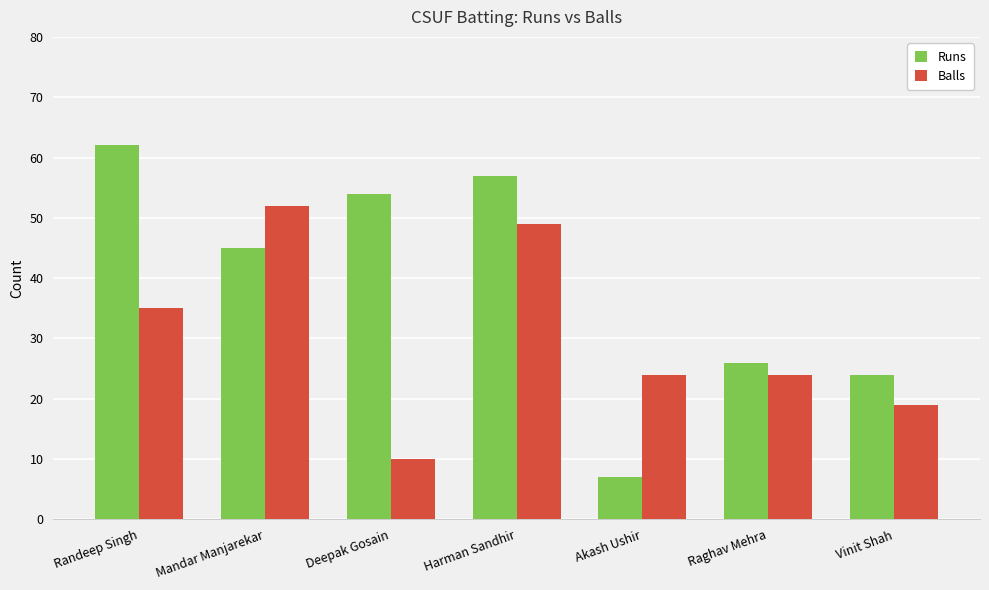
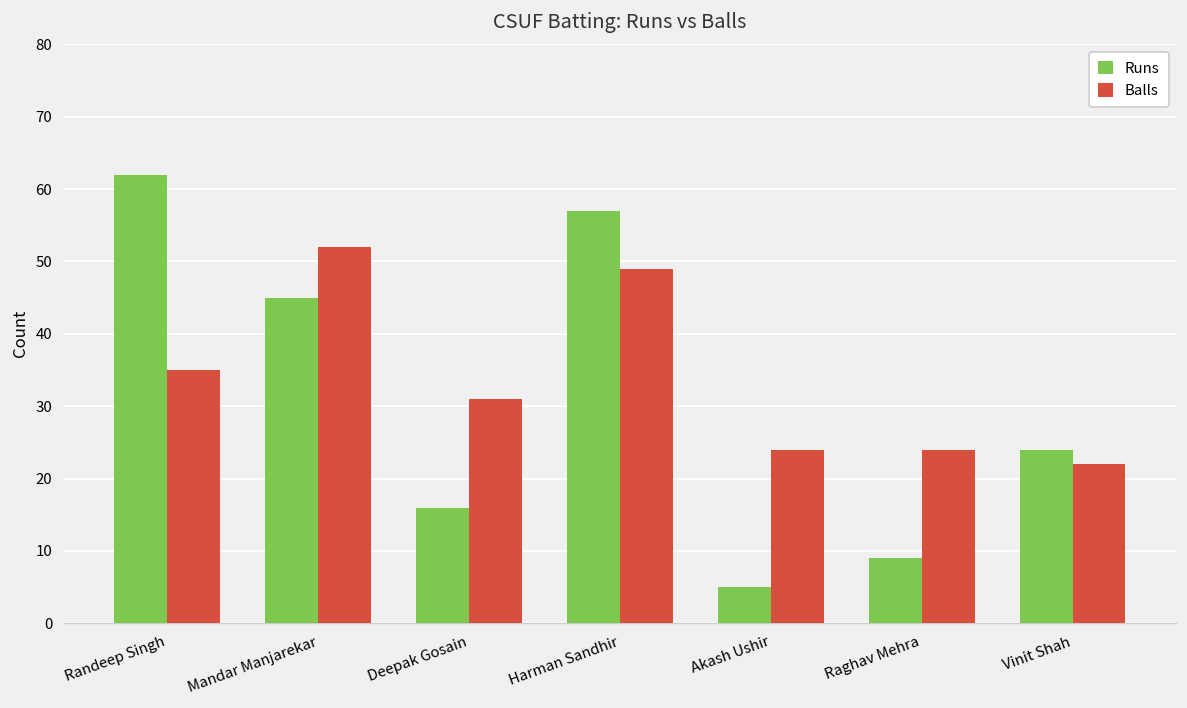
Runs, Deepak Gosain: 54 -> 16
Balls, Deepak Gosain: 10 -> 31
Runs, Akash Ushir: 7 -> 5
Runs, Raghav Mehra: 26 -> 9
Balls, Vinit Shah: 19 -> 22
